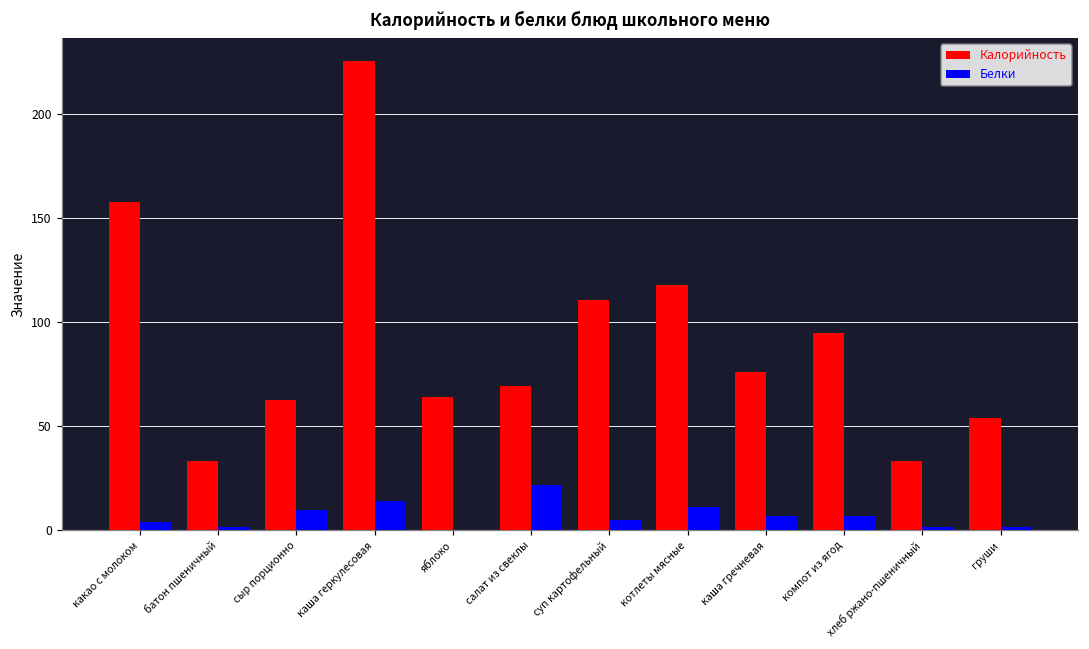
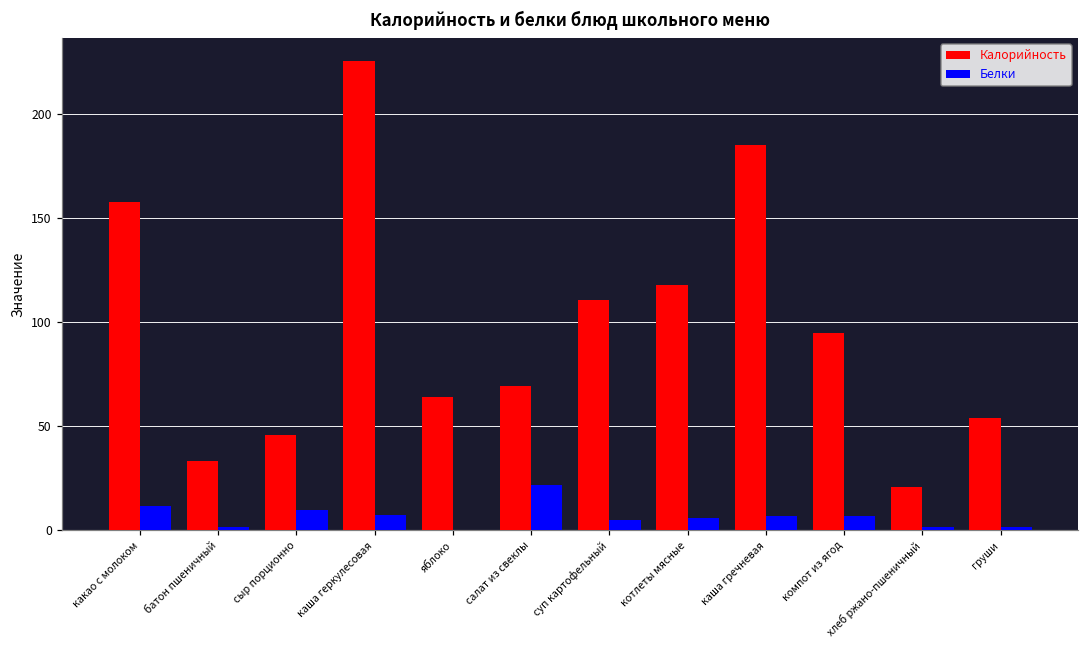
Белки, какао с молоком: 4 -> 11
Калорийность, сыр порционно: 63 -> 45
Белки, каша геркулесовая: 14 -> 7
Белки, котлеты мясные: 11 -> 5
Калорийность, каша гречневая: 76 -> 185
Калорийность, хлеб ржано-пшеничный: 33 -> 21
